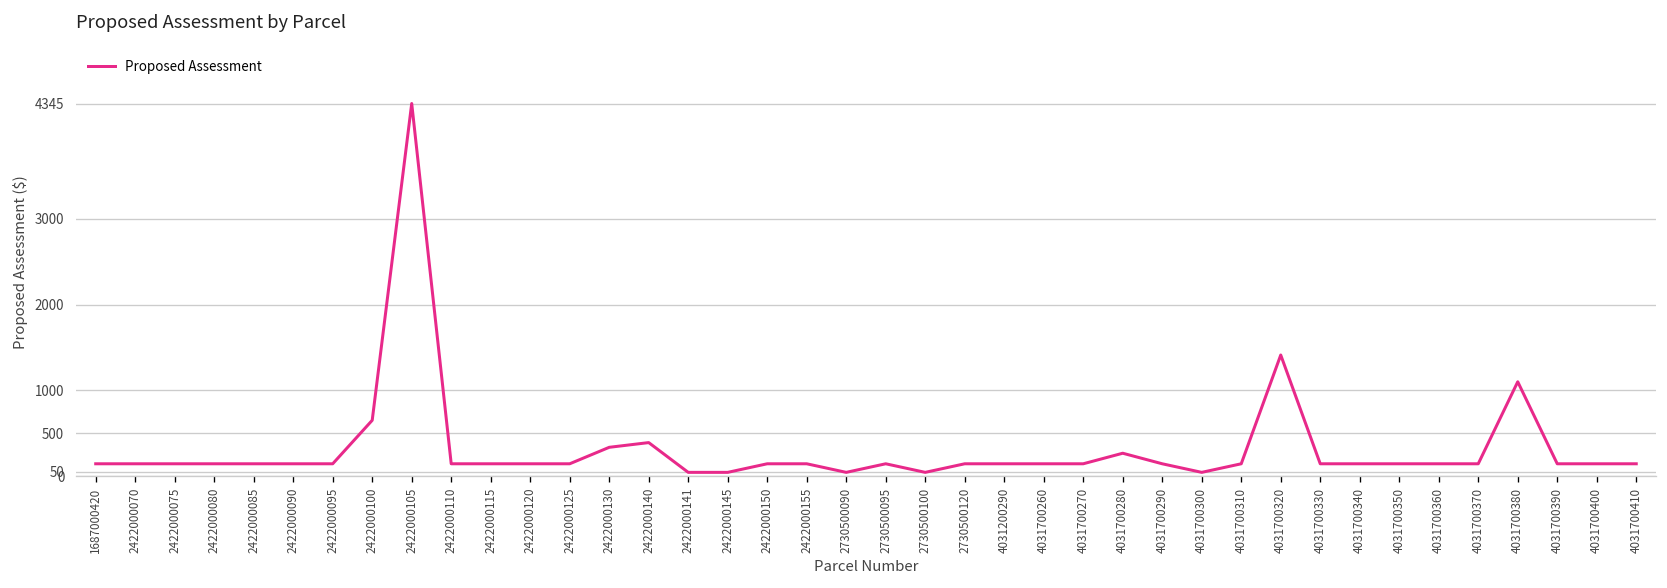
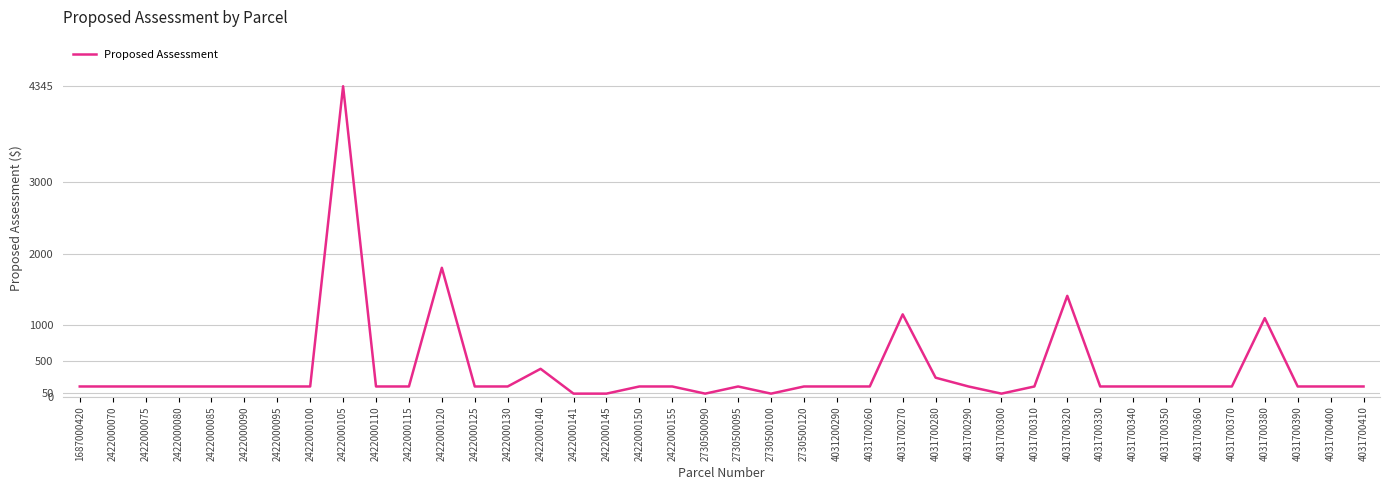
2422000100: 700 -> 100
2422000120: 100 -> 1800
2422000130: 300 -> 100
4031700270: 100 -> 1200
